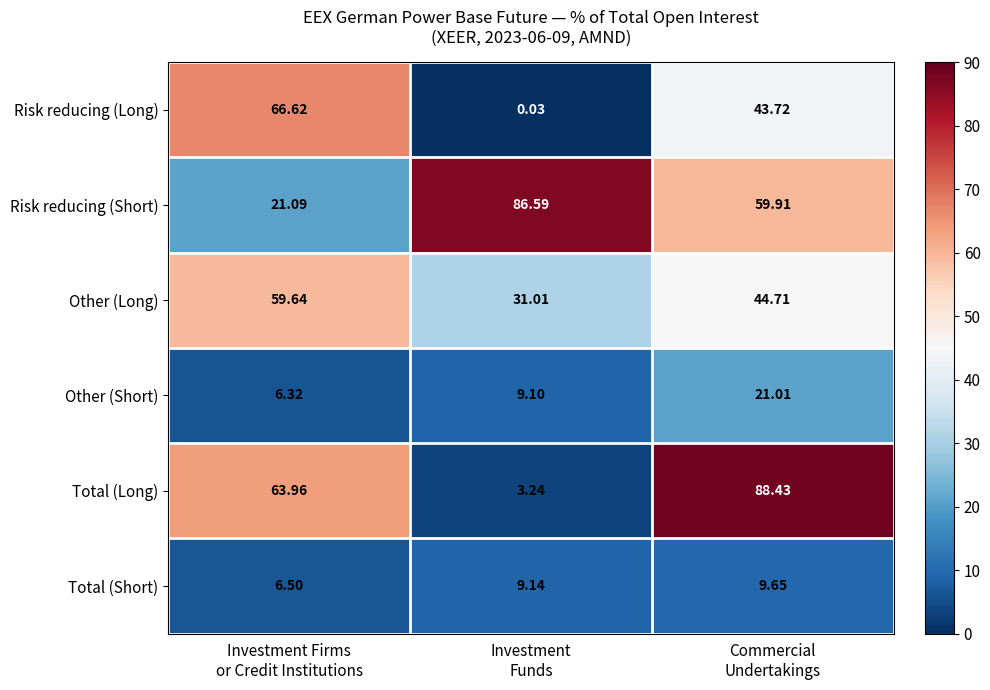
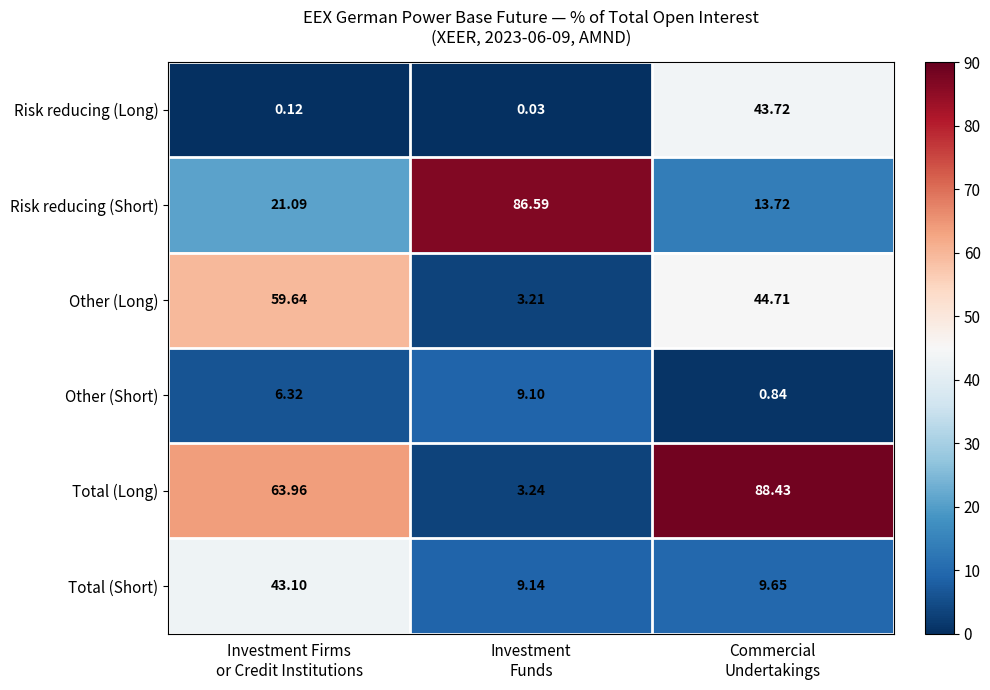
Risk reducing (Long), Investment Firms or Credit Institutions: 66.62 -> 0.12
Risk reducing (Short), Commercial Undertakings: 59.91 -> 13.72
Other (Long), Investment Funds: 31.01 -> 3.21
Other (Short), Commercial Undertakings: 21.01 -> 0.84
Total (Short), Investment Firms or Credit Institutions: 6.50 -> 43.10
